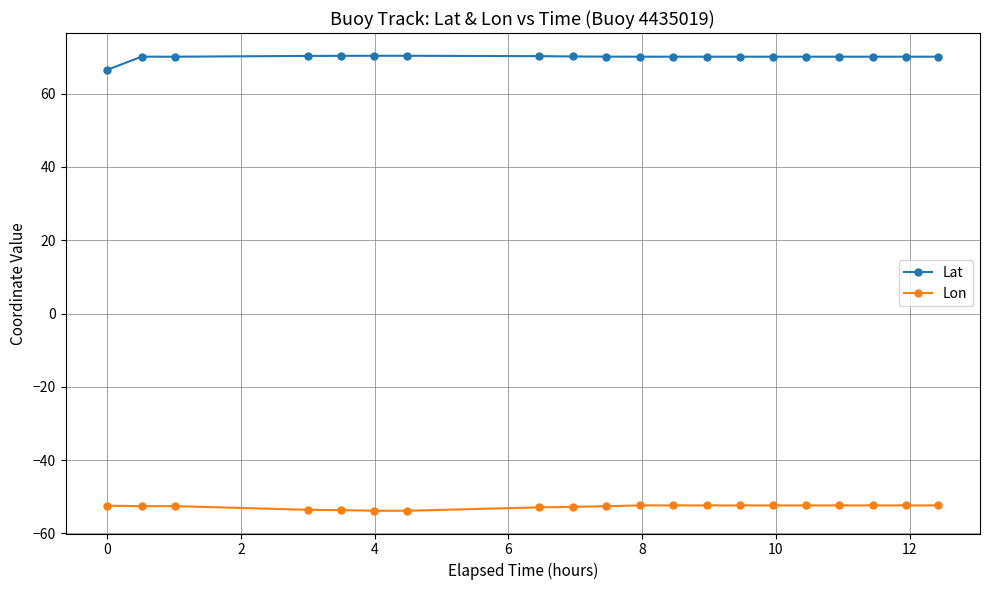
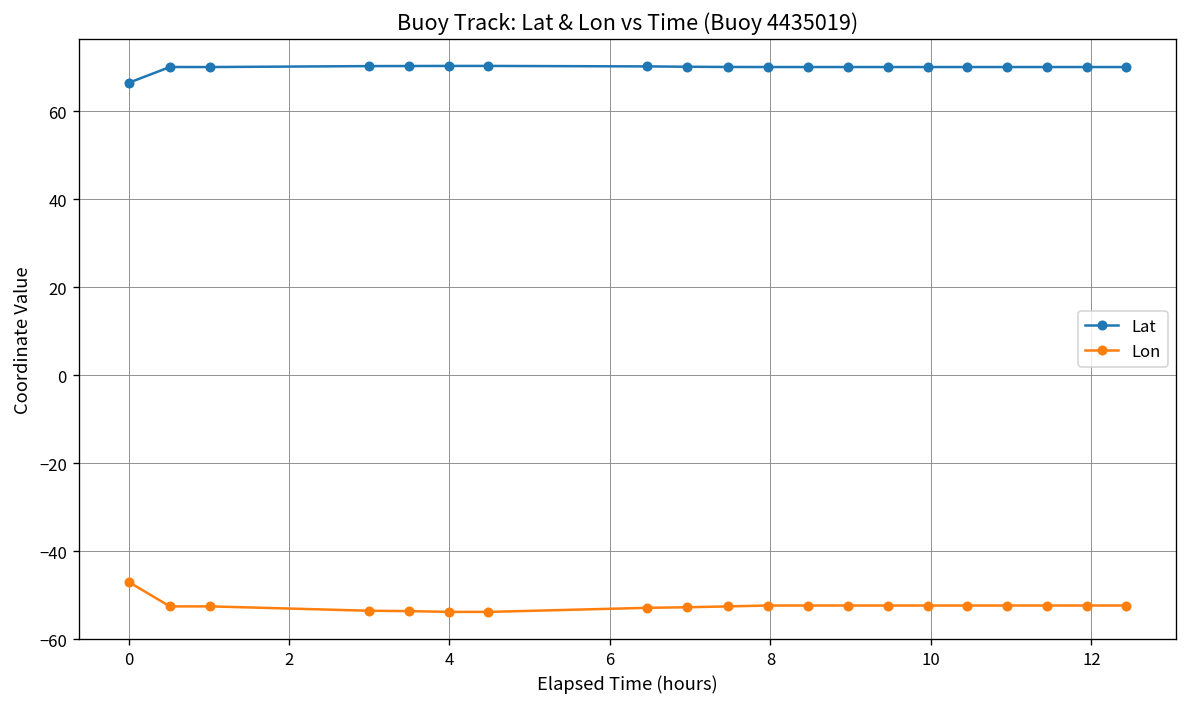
Lon, 0: -52 -> -47
